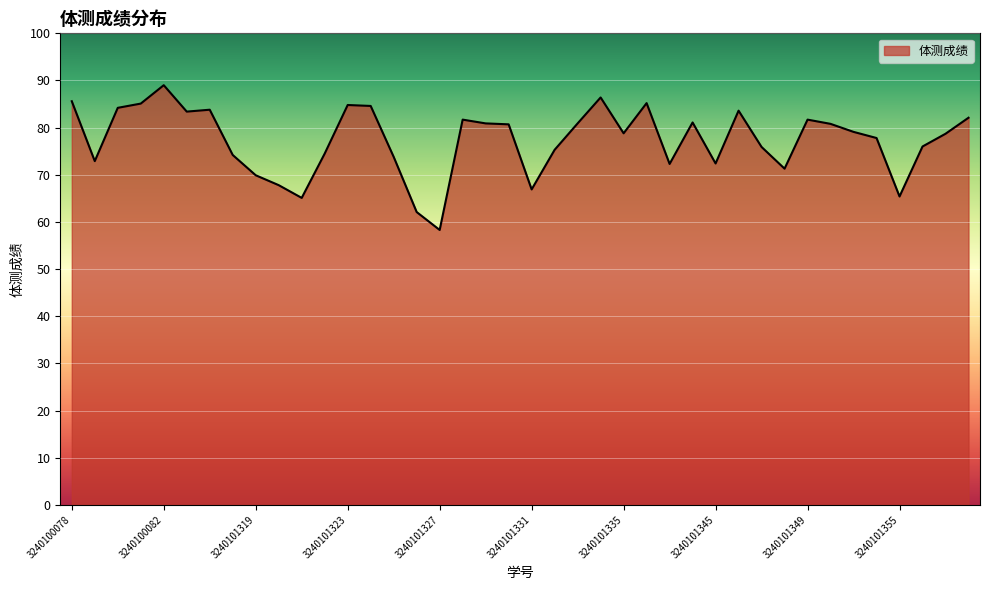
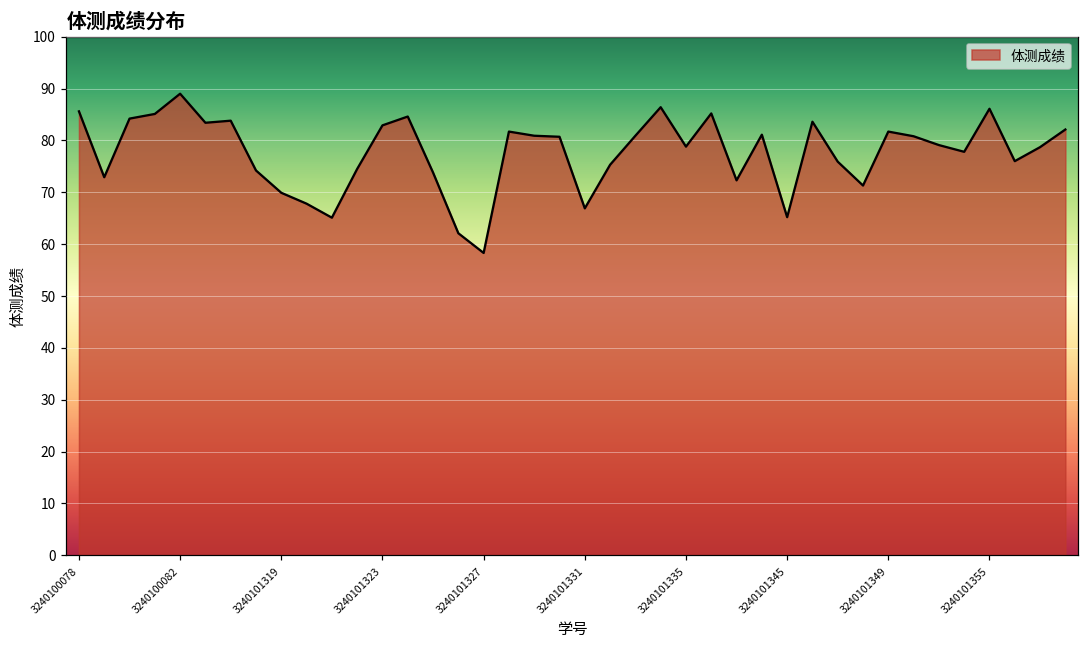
3240101323: 85 -> 83
3240101345: 72 -> 65
3240101355: 65 -> 86
